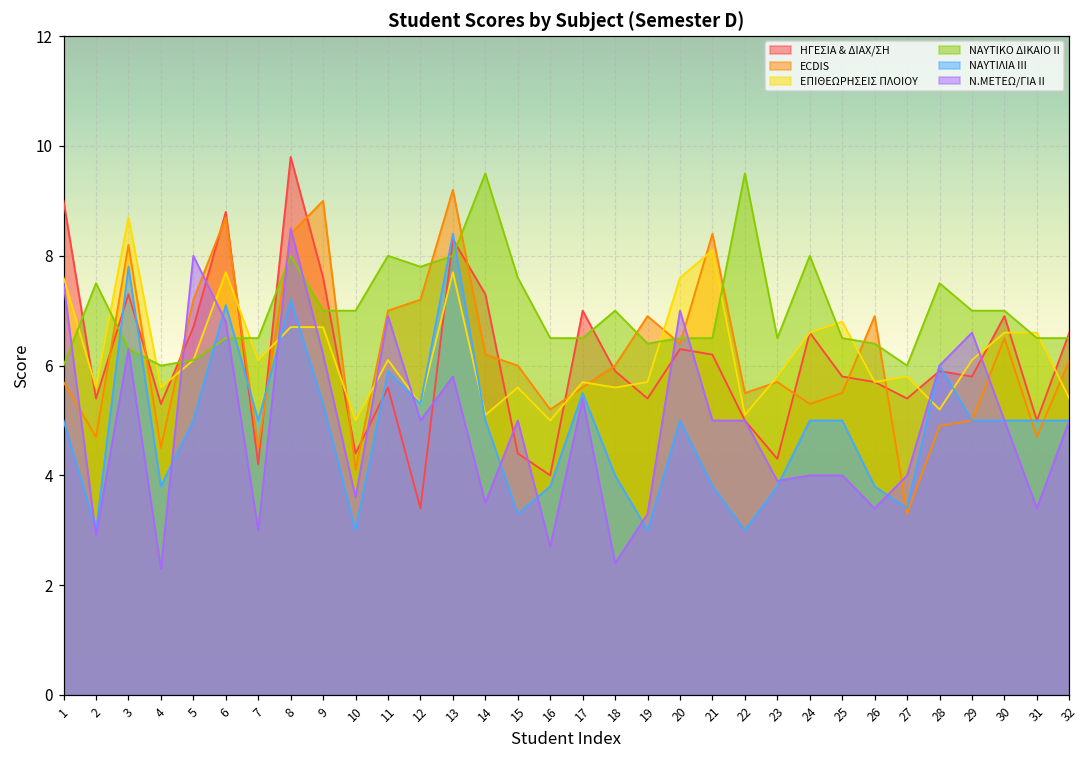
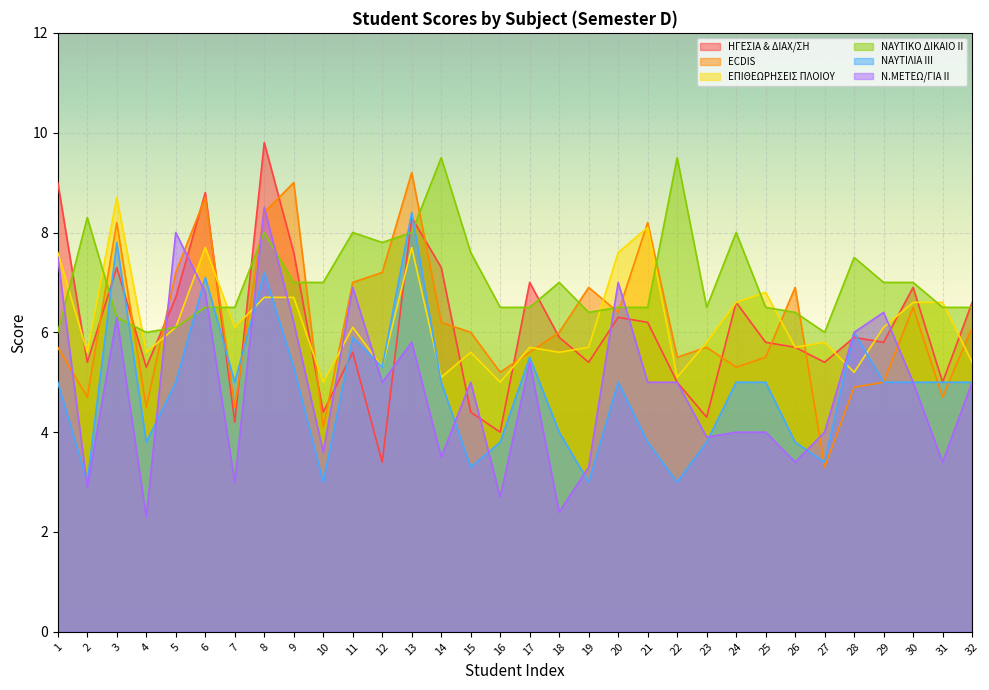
ΝΑΥΤΙΚΟ ΔΙΚΑΙΟ ΙΙ, 2: 7.5 -> 8.3
ECDIS, 21: 8.4 -> 8.2
Ν.ΜΕΤΕΩ/ΓΙΑ ΙΙ, 29: 6.6 -> 6.4
